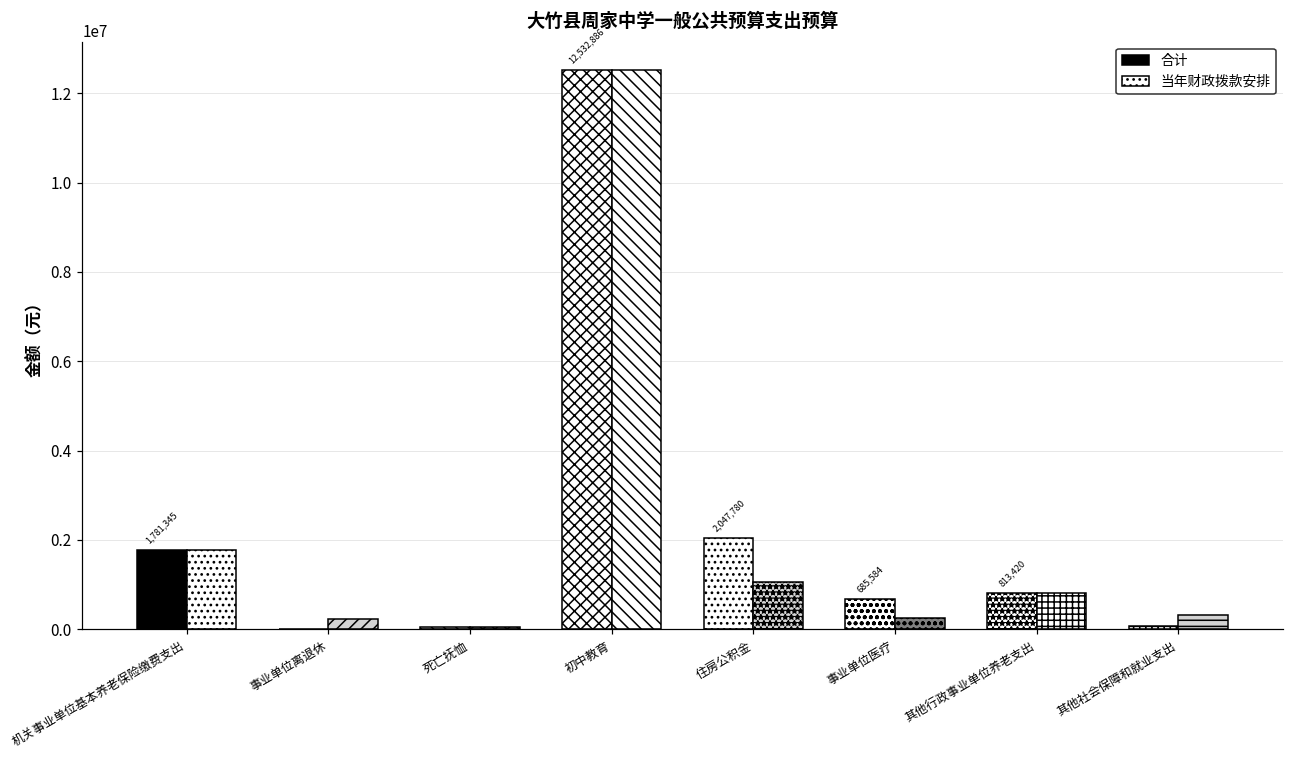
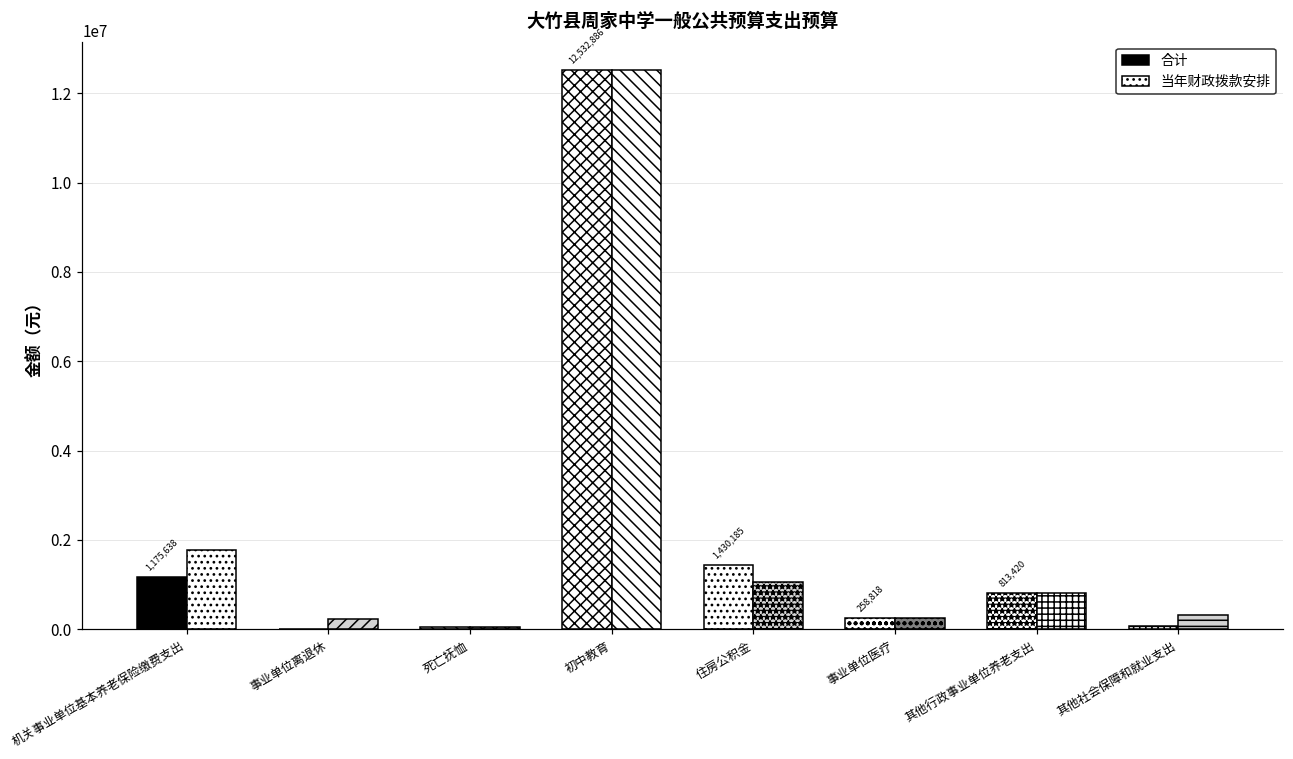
合计, 机关事业单位基本养老保险缴费支出: 1,781,345 -> 1,175,638
合计, 住房公积金: 2,047,780 -> 1,430,185
合计, 事业单位医疗: 685,584 -> 258,818
